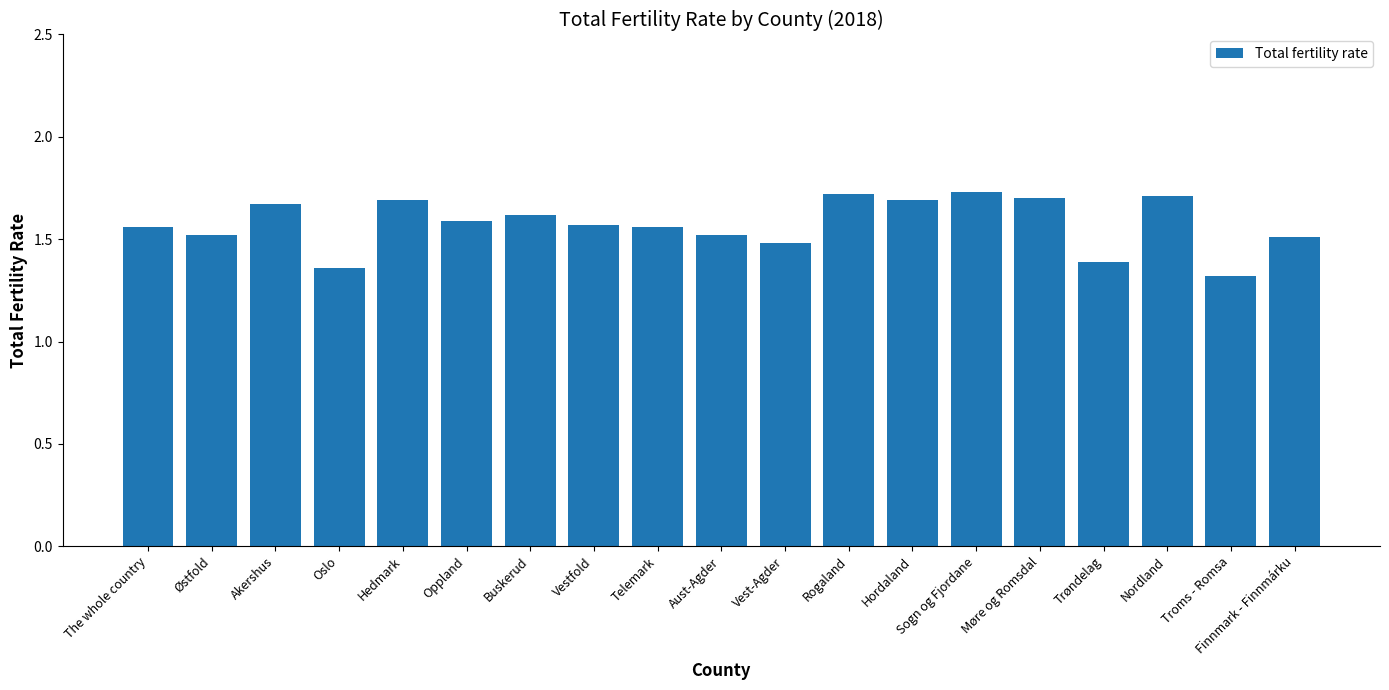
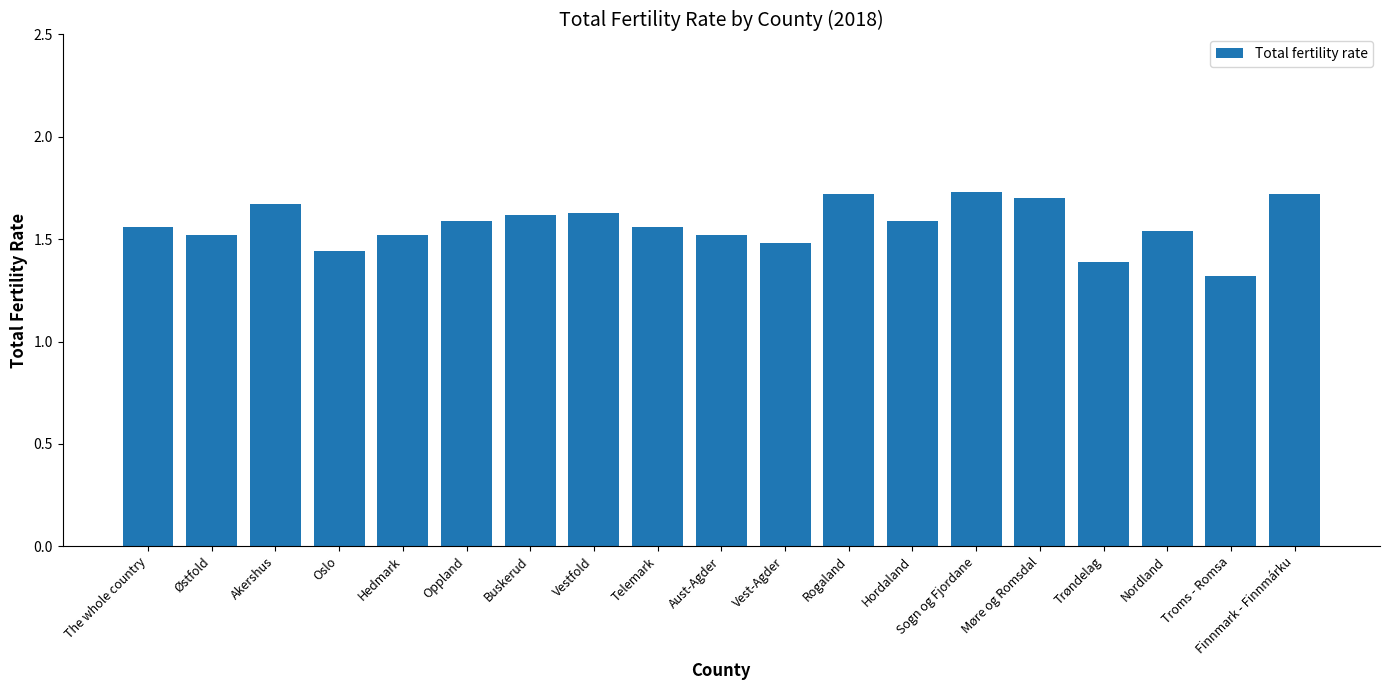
Oslo: 1.36 -> 1.44
Hedmark: 1.69 -> 1.52
Vestfold: 1.57 -> 1.63
Hordaland: 1.69 -> 1.59
Nordland: 1.71 -> 1.54
Finnmark - Finnmárku: 1.51 -> 1.72
